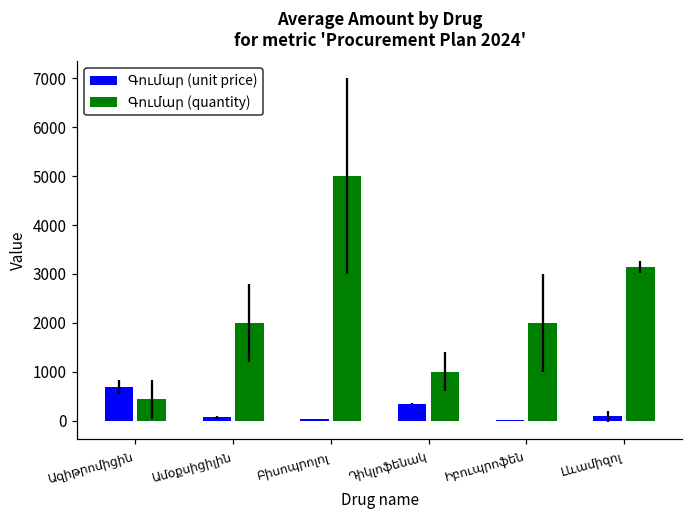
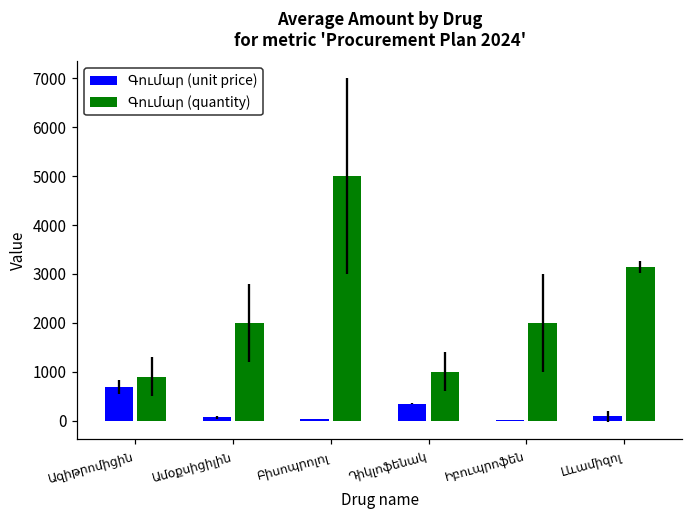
Գումար (quantity), Ազիթրոմիցին: 400 -> 900
